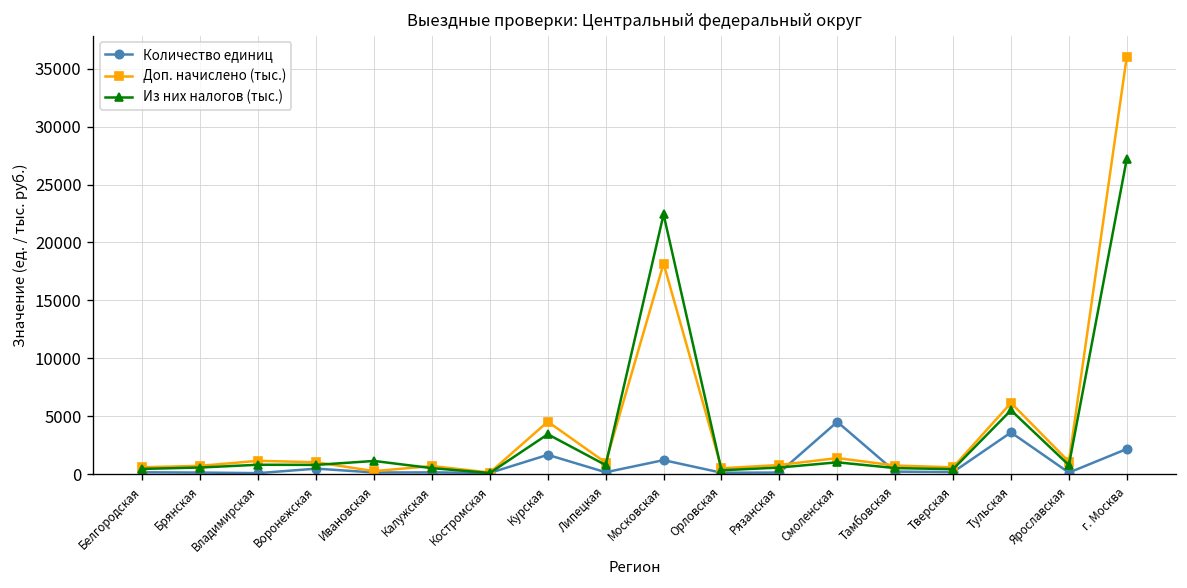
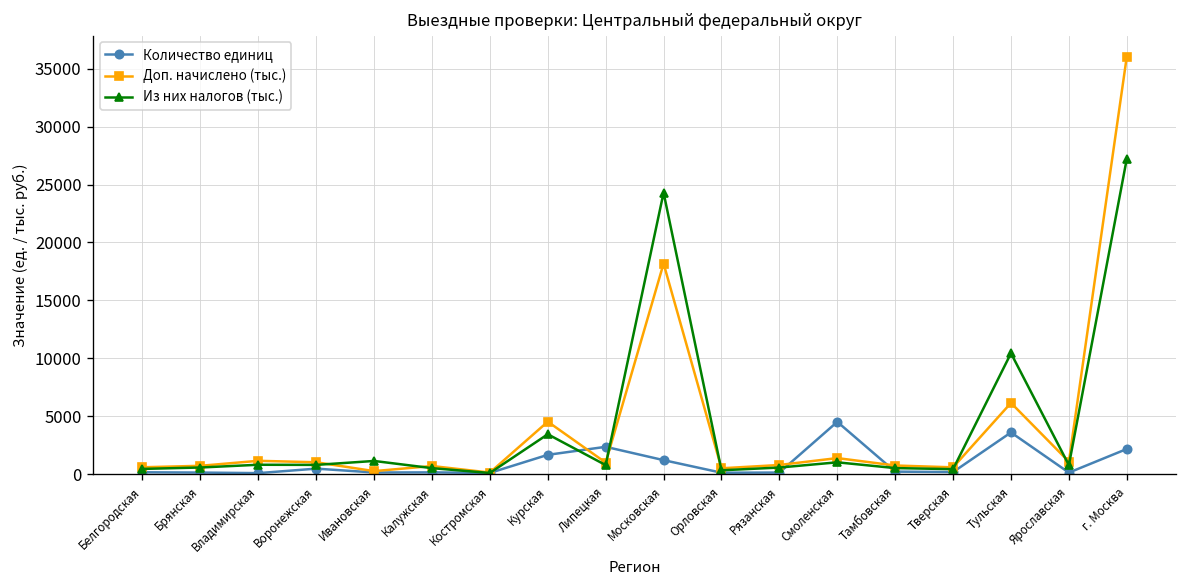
Количество единиц, Липецкая: 0 -> 2000
Из них налогов (тыс.), Московская: 22000 -> 24000
Из них налогов (тыс.), Тульская: 6000 -> 10000
